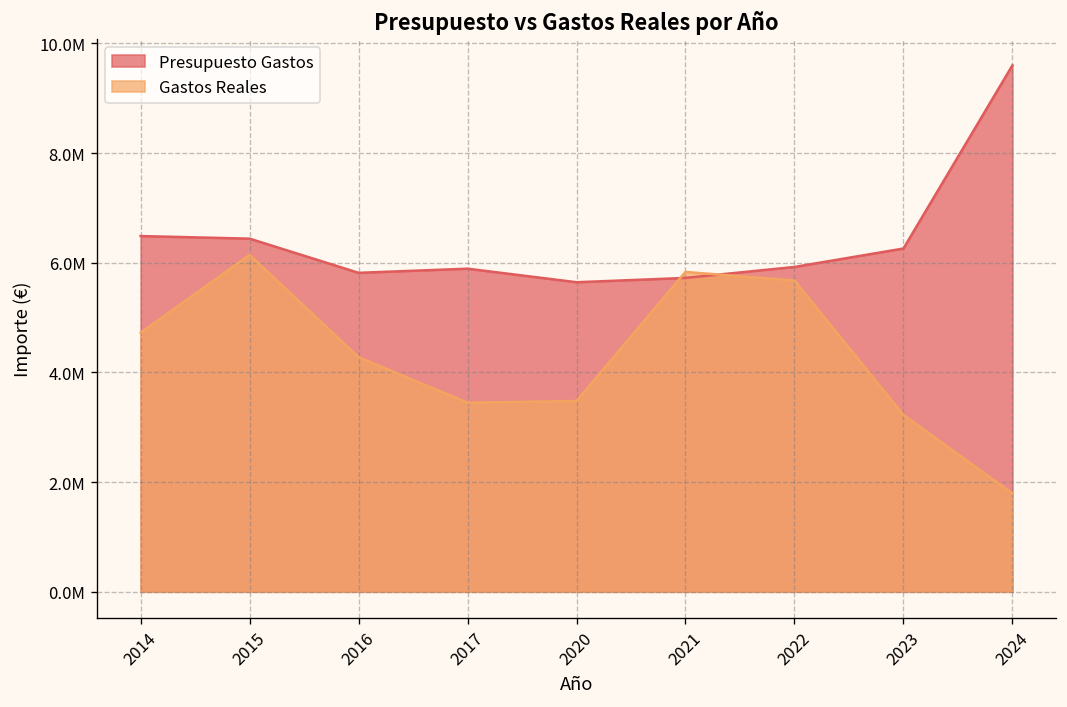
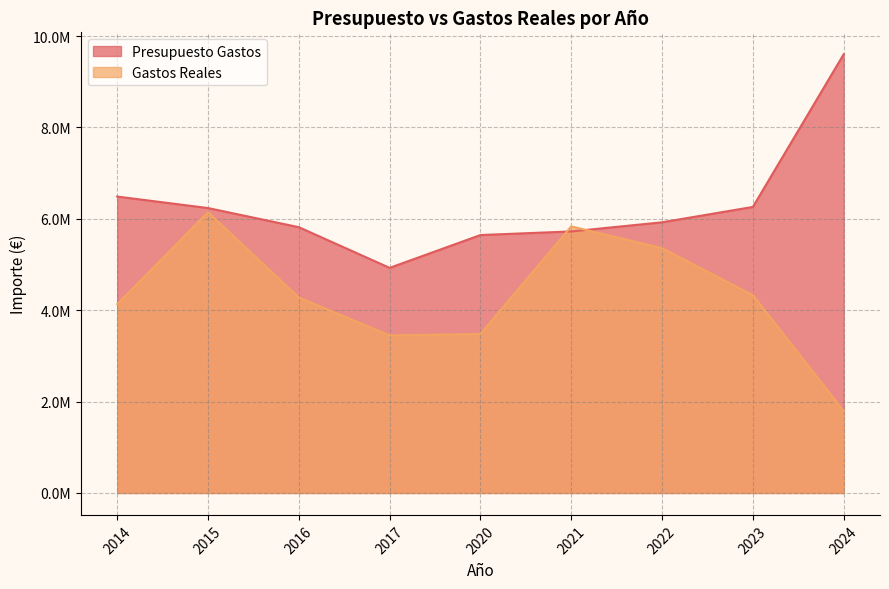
Gastos Reales, 2014: 4700000 -> 4100000
Presupuesto Gastos, 2015: 6400000 -> 6200000
Presupuesto Gastos, 2017: 5900000 -> 4900000
Gastos Reales, 2022: 5700000 -> 5400000
Gastos Reales, 2023: 3200000 -> 4300000
